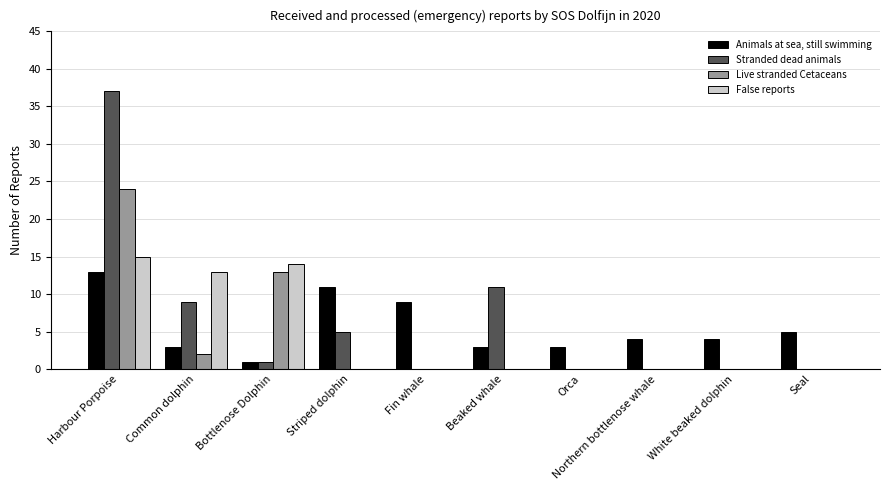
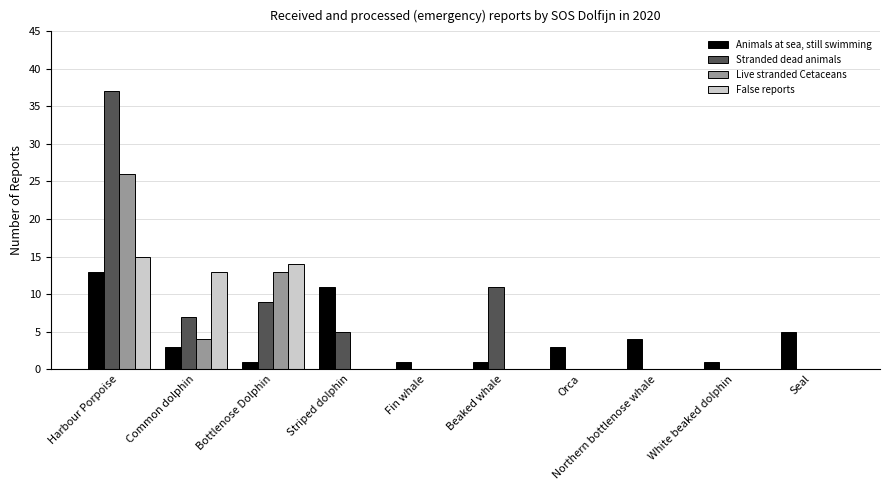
Live stranded Cetaceans, Harbour Porpoise: 24 -> 26
Stranded dead animals, Common dolphin: 9 -> 7
Live stranded Cetaceans, Common dolphin: 2 -> 4
Stranded dead animals, Bottlenose Dolphin: 1 -> 9
Animals at sea, still swimming, Fin whale: 9 -> 1
Animals at sea, still swimming, Beaked whale: 3 -> 1
Animals at sea, still swimming, White beaked dolphin: 4 -> 1
